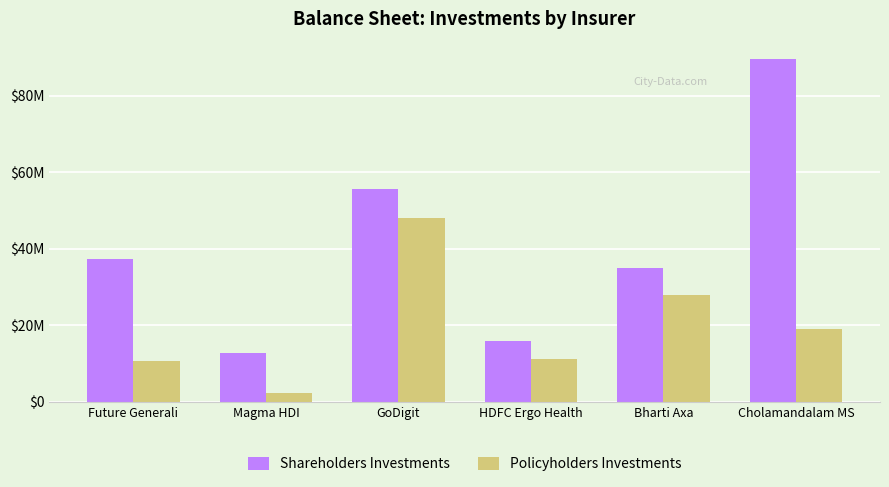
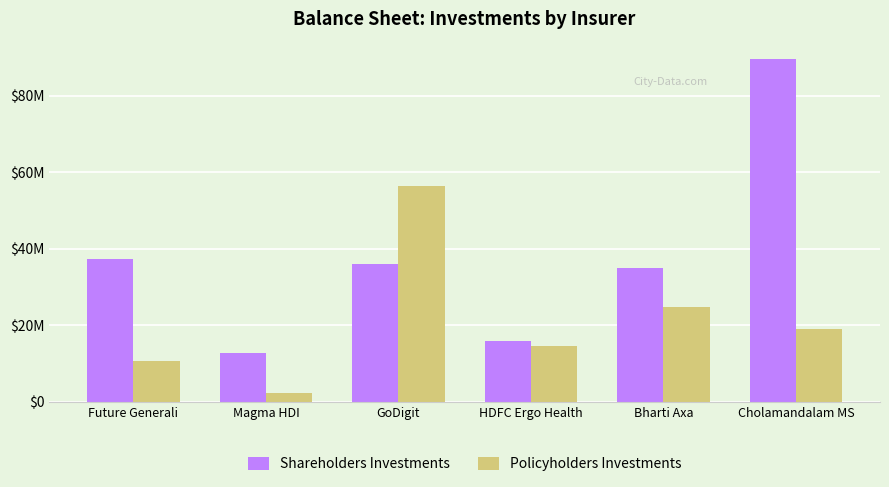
Shareholders Investments, GoDigit: $56000000 -> $36000000
Policyholders Investments, GoDigit: $48000000 -> $56000000
Policyholders Investments, HDFC Ergo Health: $11000000 -> $15000000
Policyholders Investments, Bharti Axa: $28000000 -> $25000000
